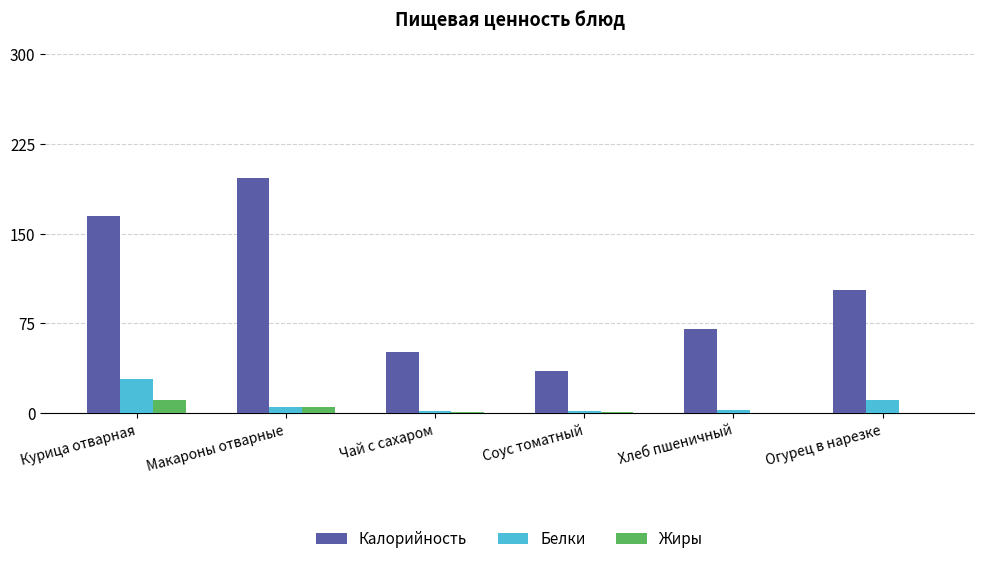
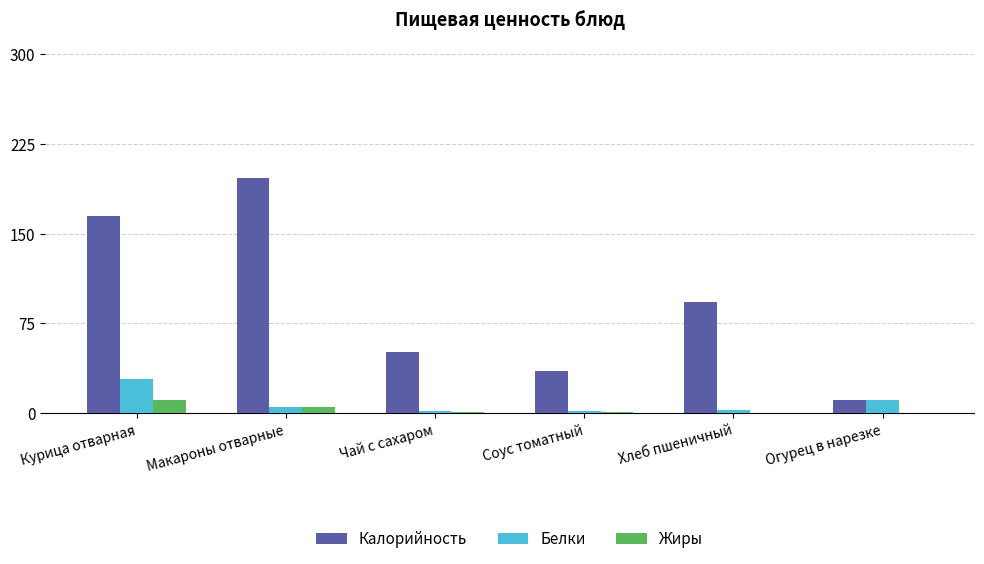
Калорийность, Хлеб пшеничный: 70 -> 93
Калорийность, Огурец в нарезке: 103 -> 11
